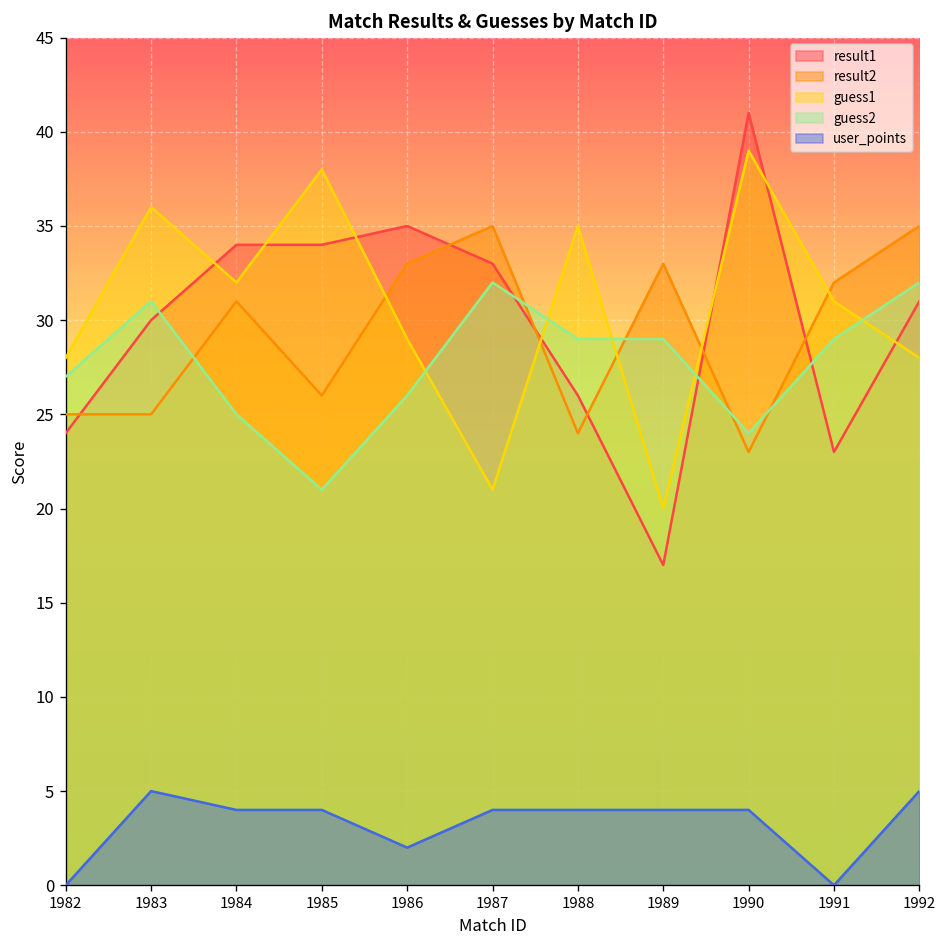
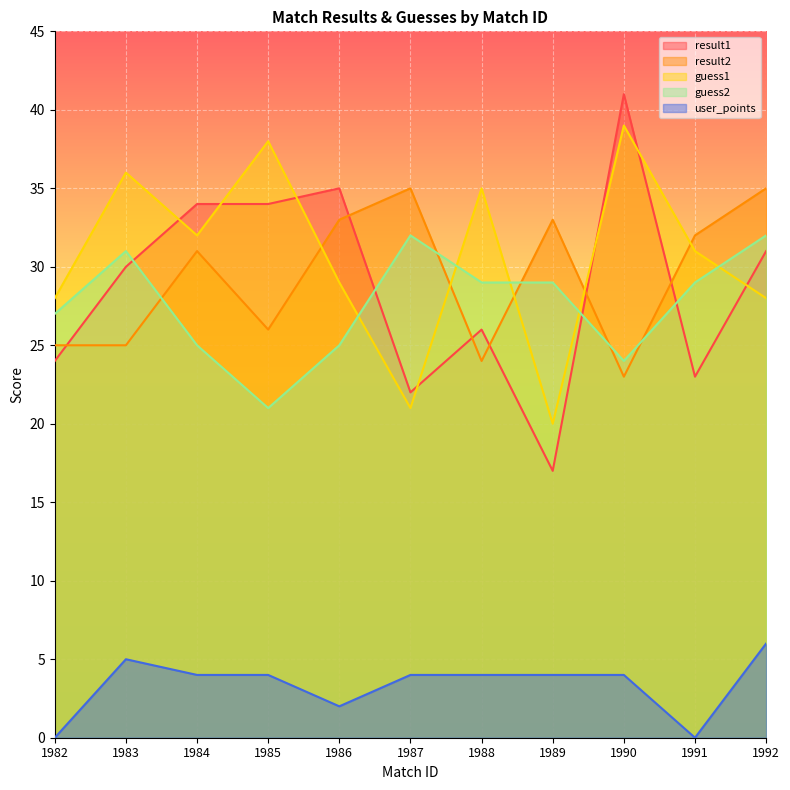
guess2, 1986: 26 -> 25
result1, 1987: 33 -> 22
user_points, 1992: 5 -> 6
